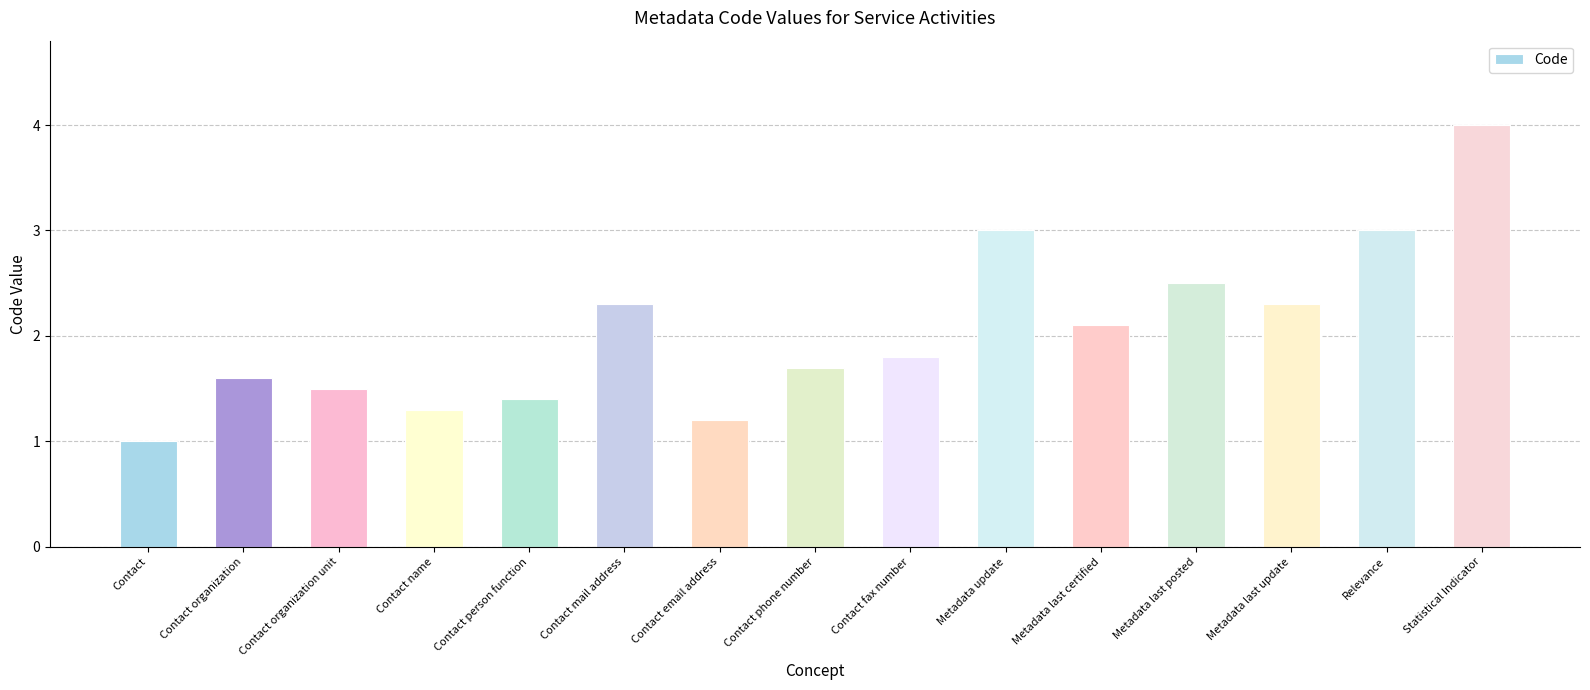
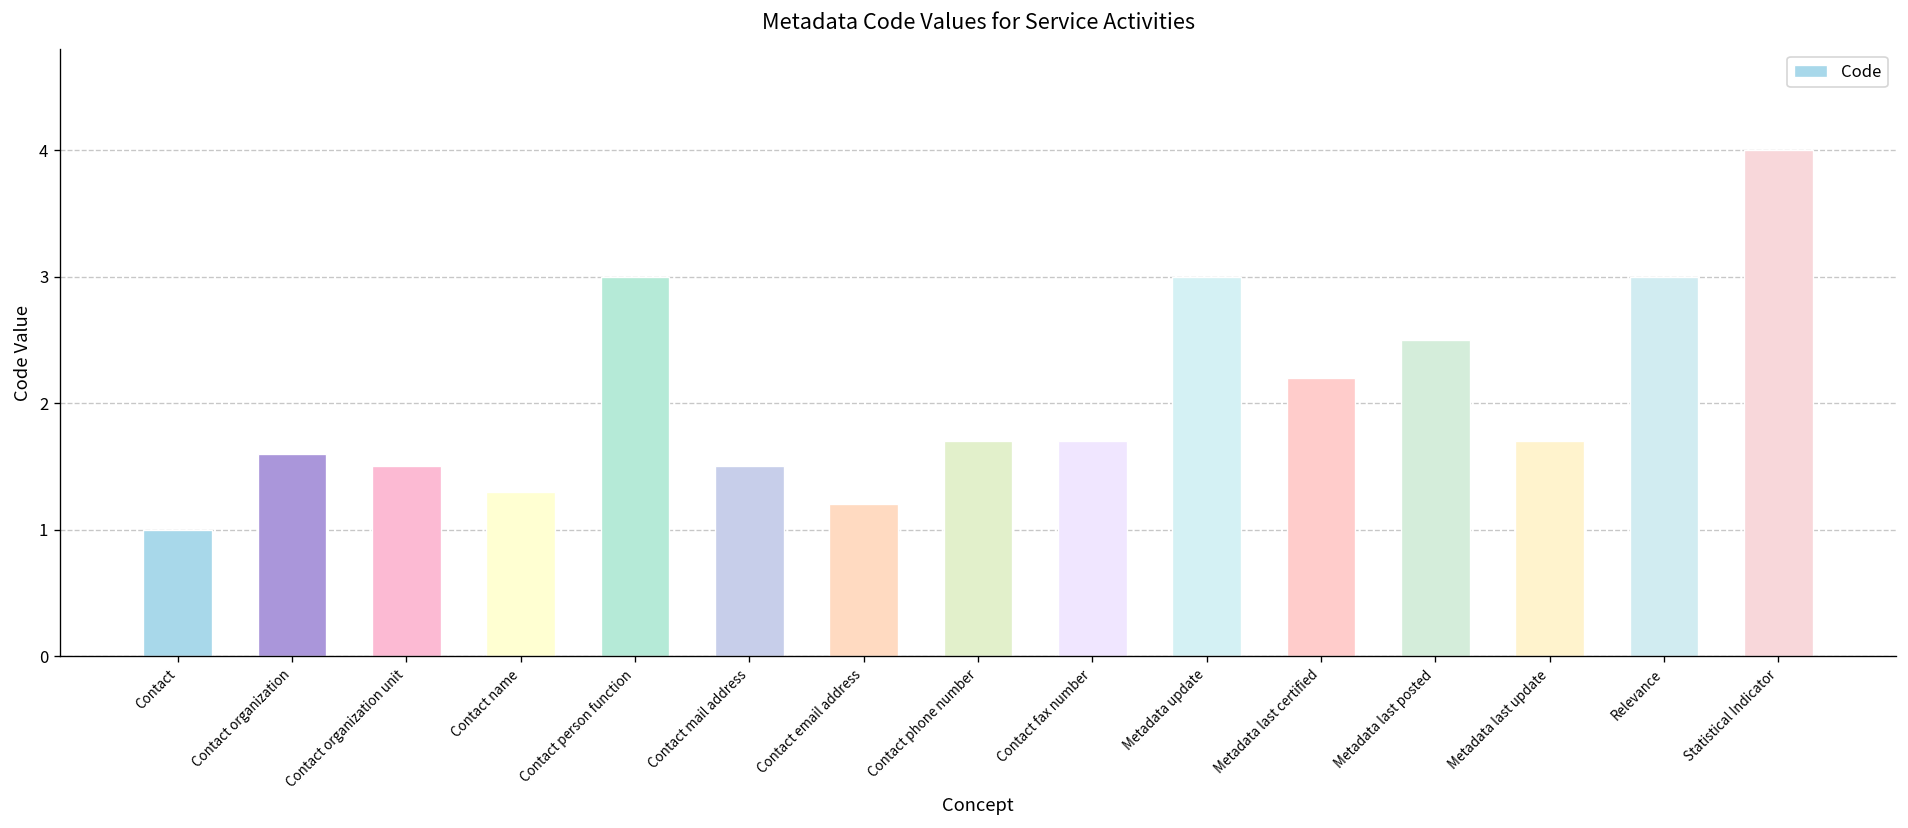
Contact person function: 1.4 -> 3.0
Contact mail address: 2.3 -> 1.5
Contact fax number: 1.8 -> 1.7
Metadata last certified: 2.1 -> 2.2
Metadata last update: 2.3 -> 1.7
